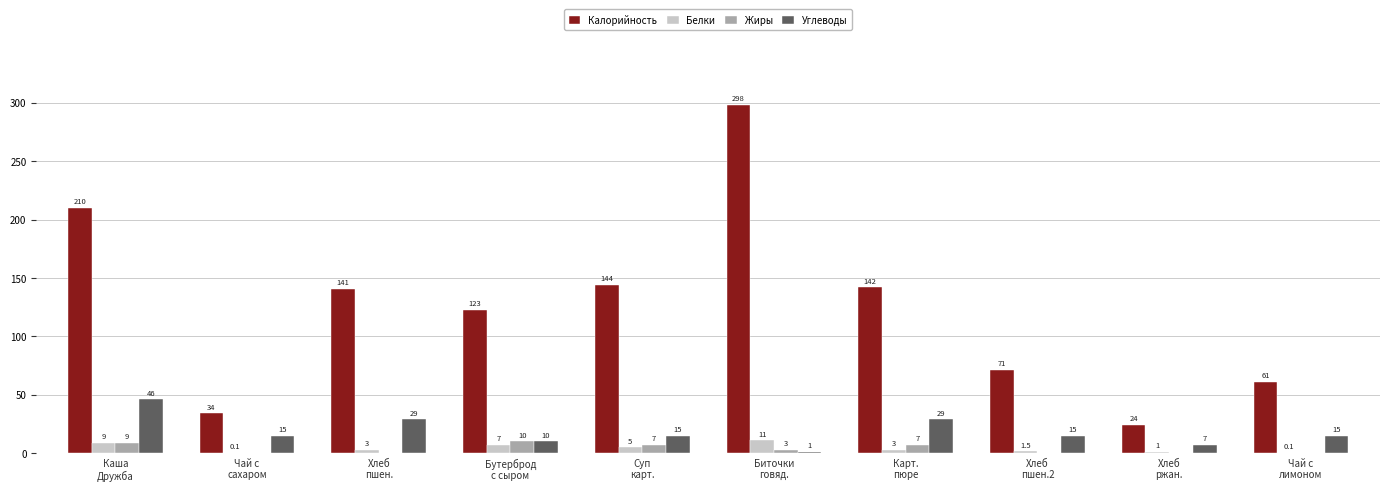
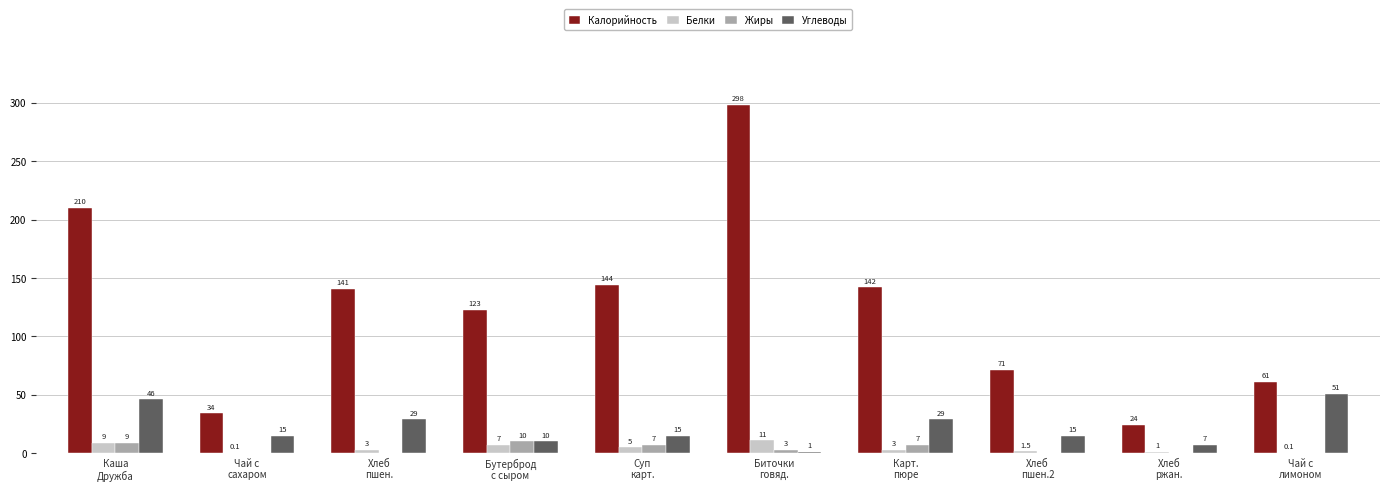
Углеводы, Чай с лимоном: 15 -> 51
